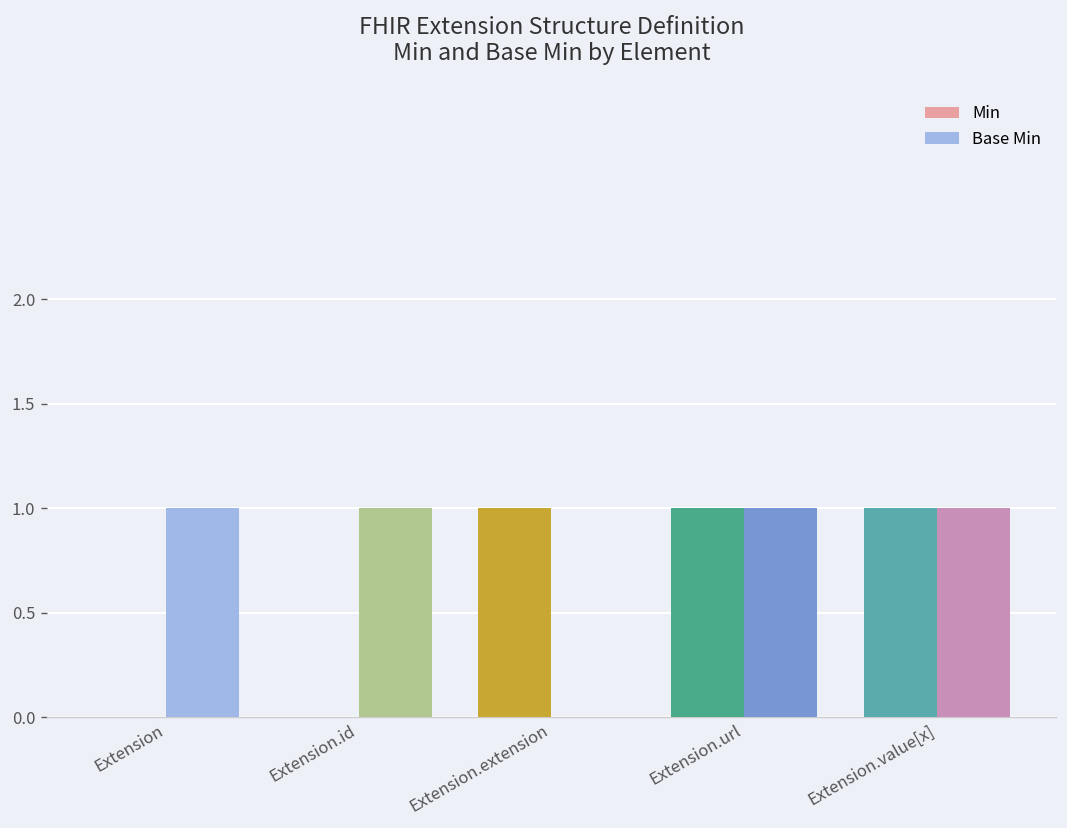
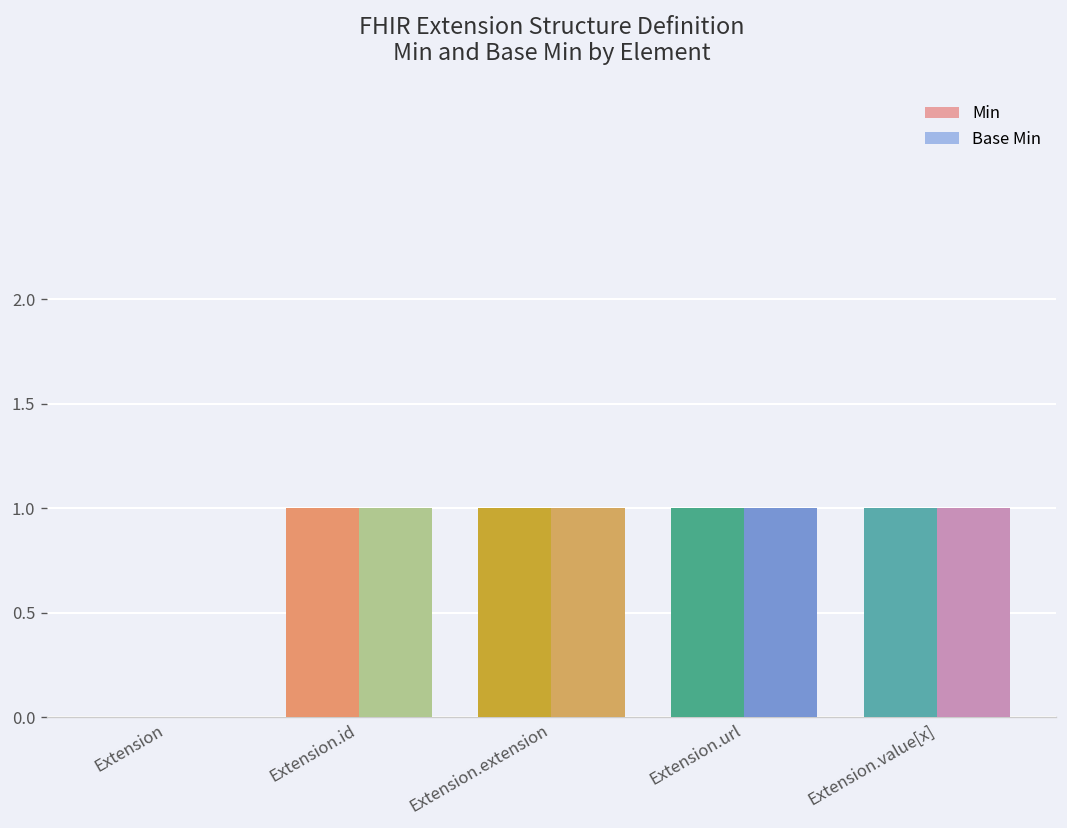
Base Min, Extension: 1 -> 0
Min, Extension.id: 0 -> 1
Base Min, Extension.extension: 0 -> 1
